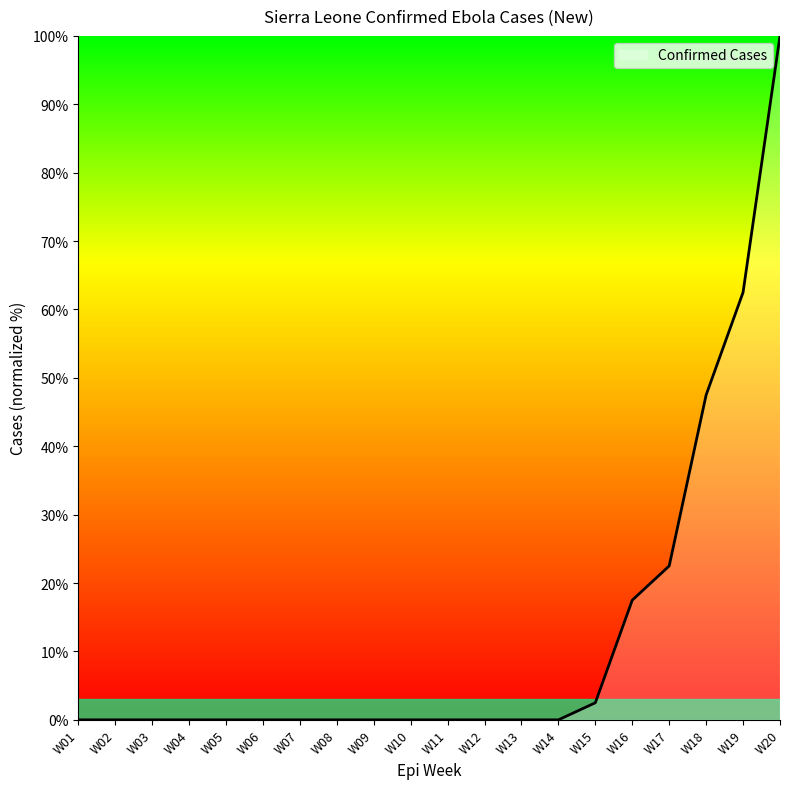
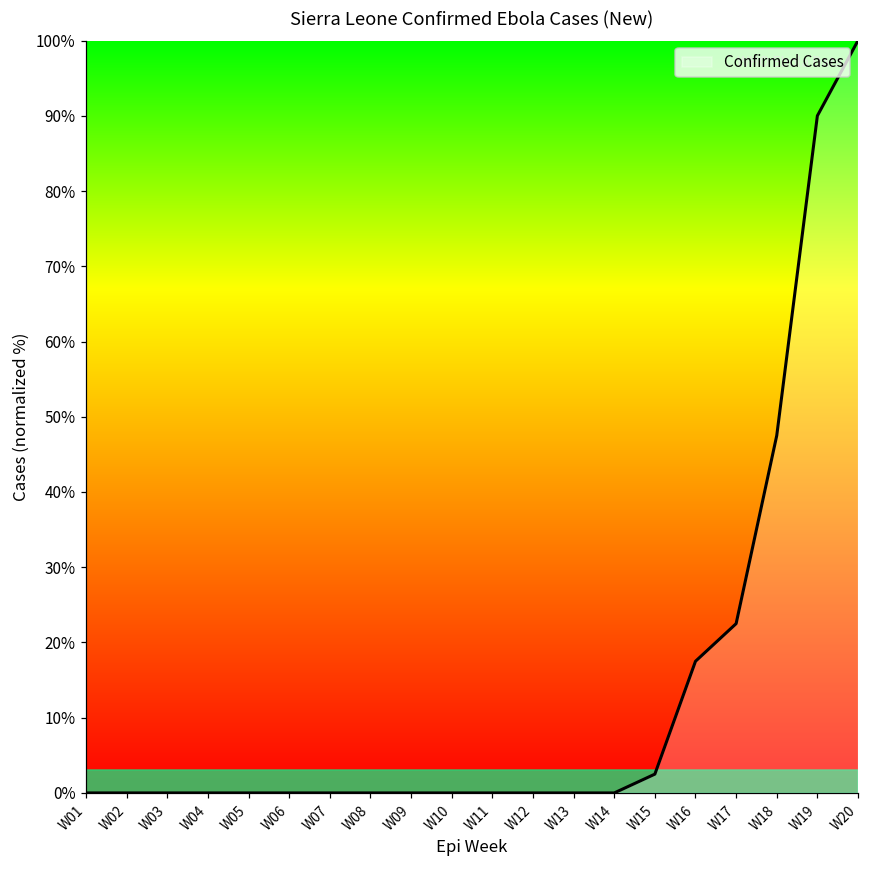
W19: 63% -> 90%
